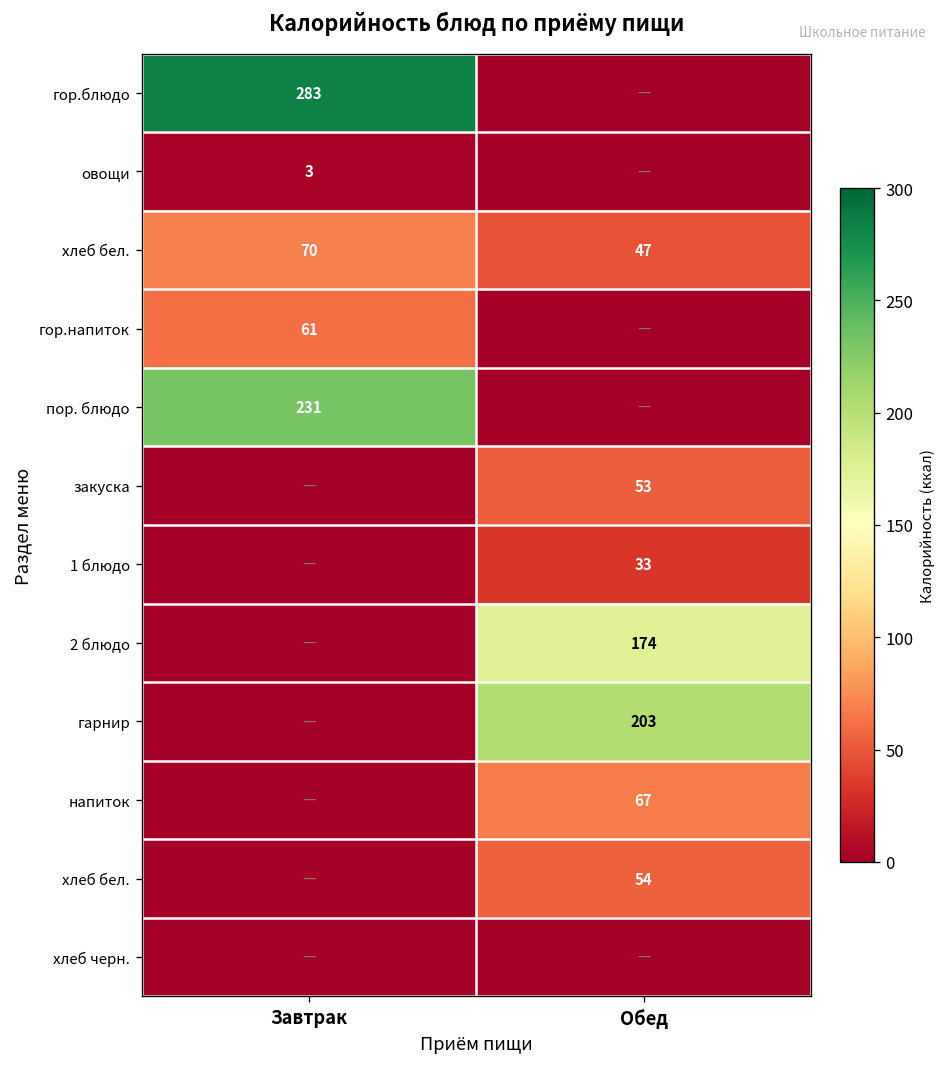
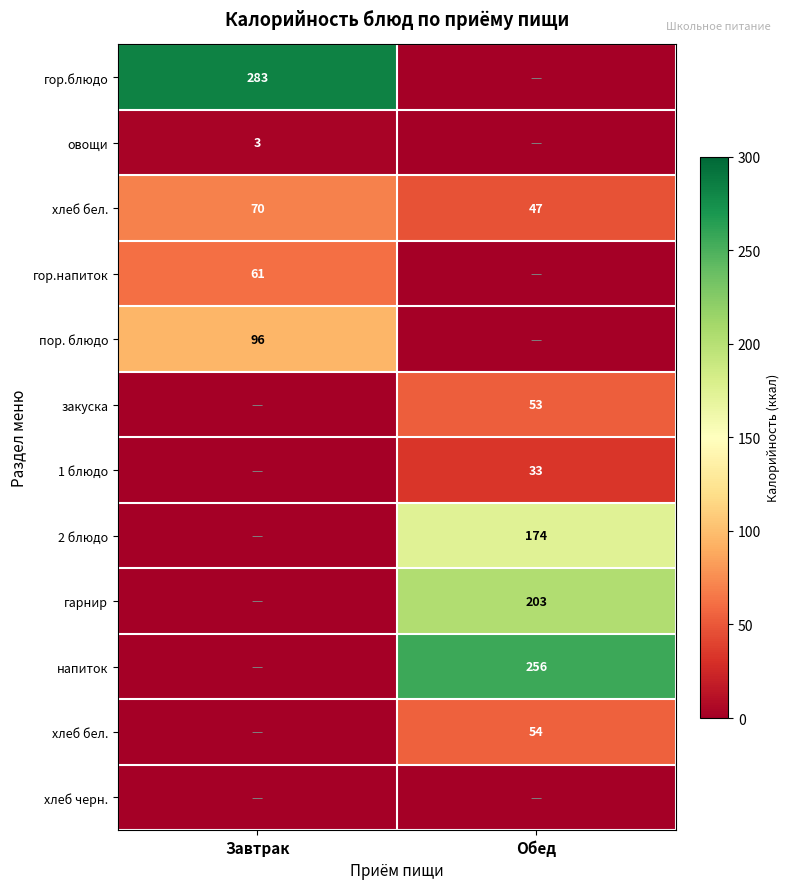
пор. блюдо, Завтрак: 231 -> 96
напиток, Обед: 67 -> 256
